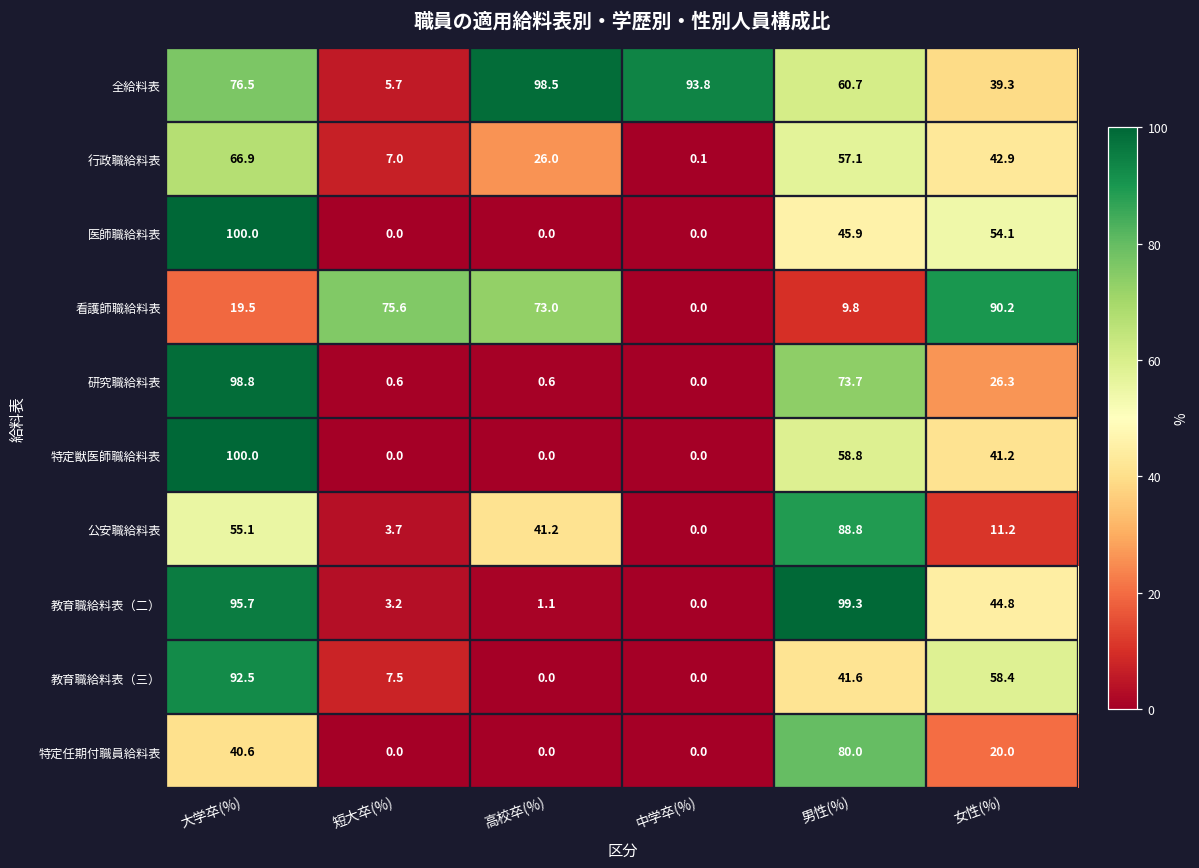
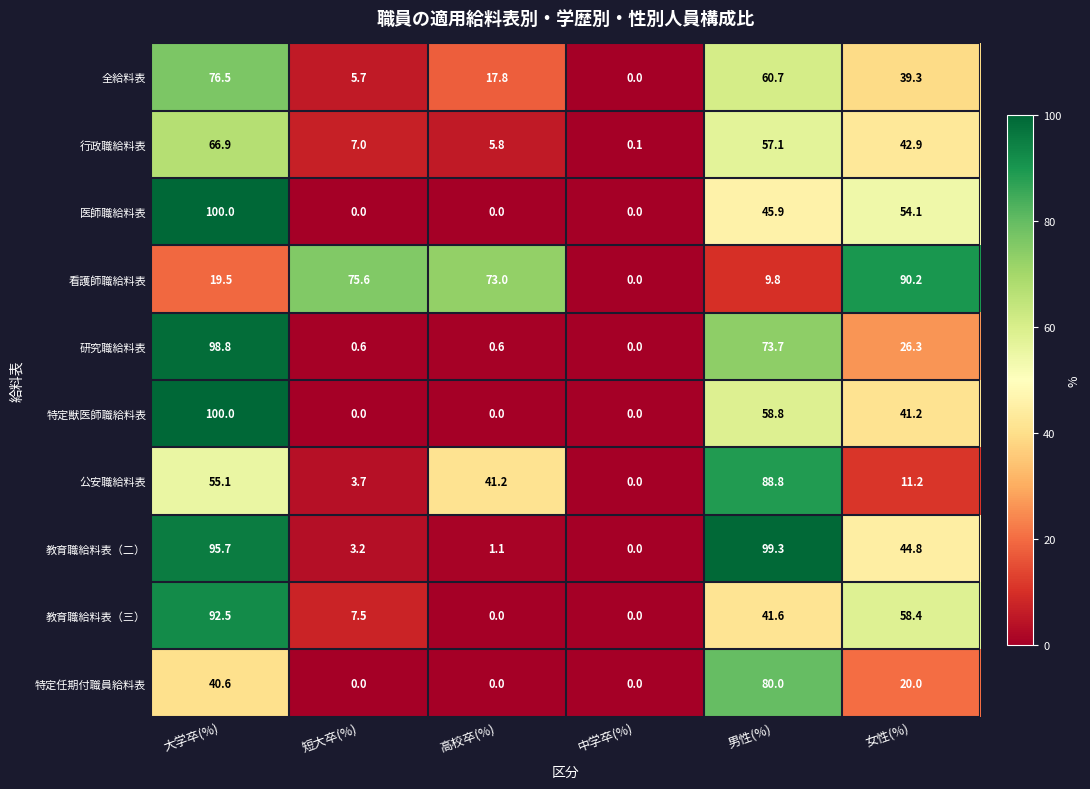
全給料表, 高校卒(%): 98.5 -> 17.8
全給料表, 中学卒(%): 93.8 -> 0.0
行政職給料表, 高校卒(%): 26.0 -> 5.8
